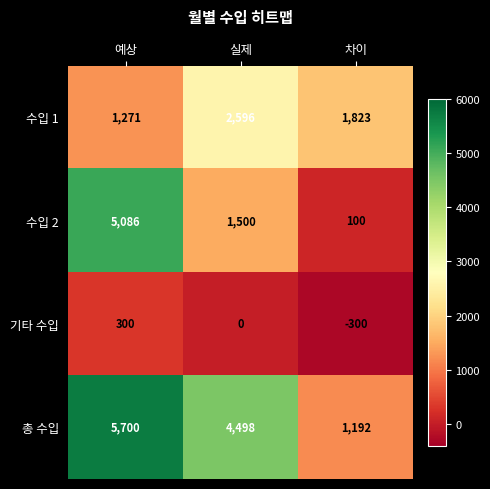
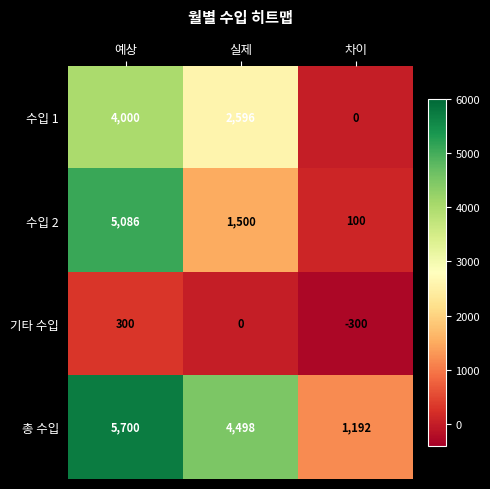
수입 1, 예상: 1,271 -> 4,000
수입 1, 차이: 1,823 -> 0
